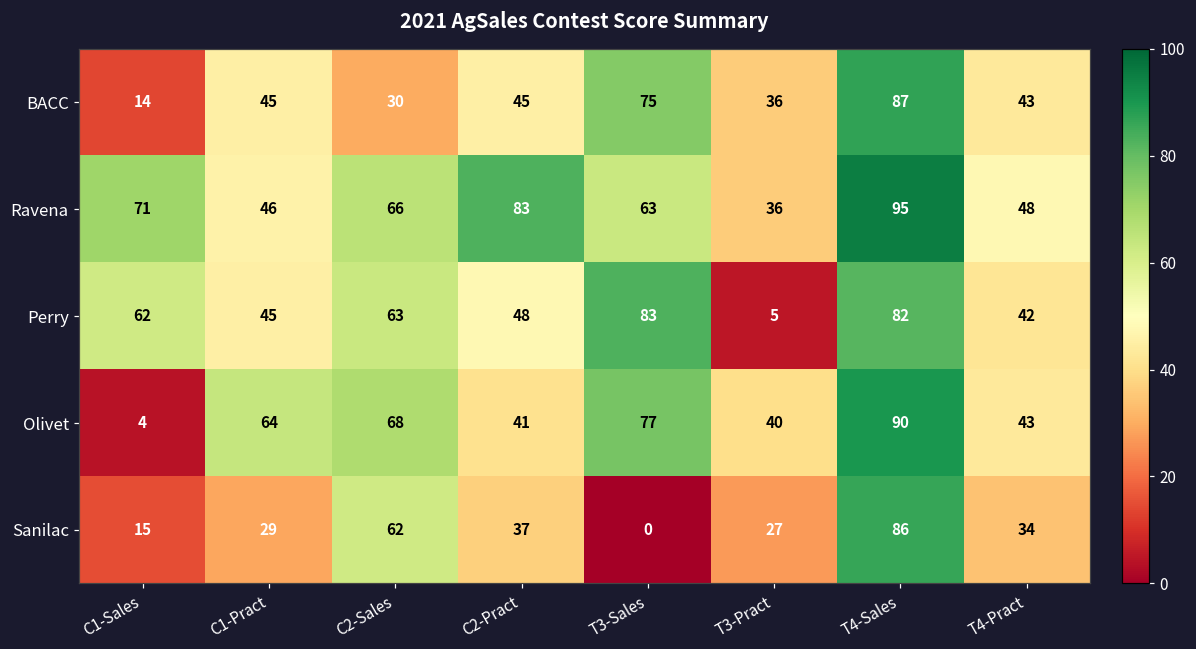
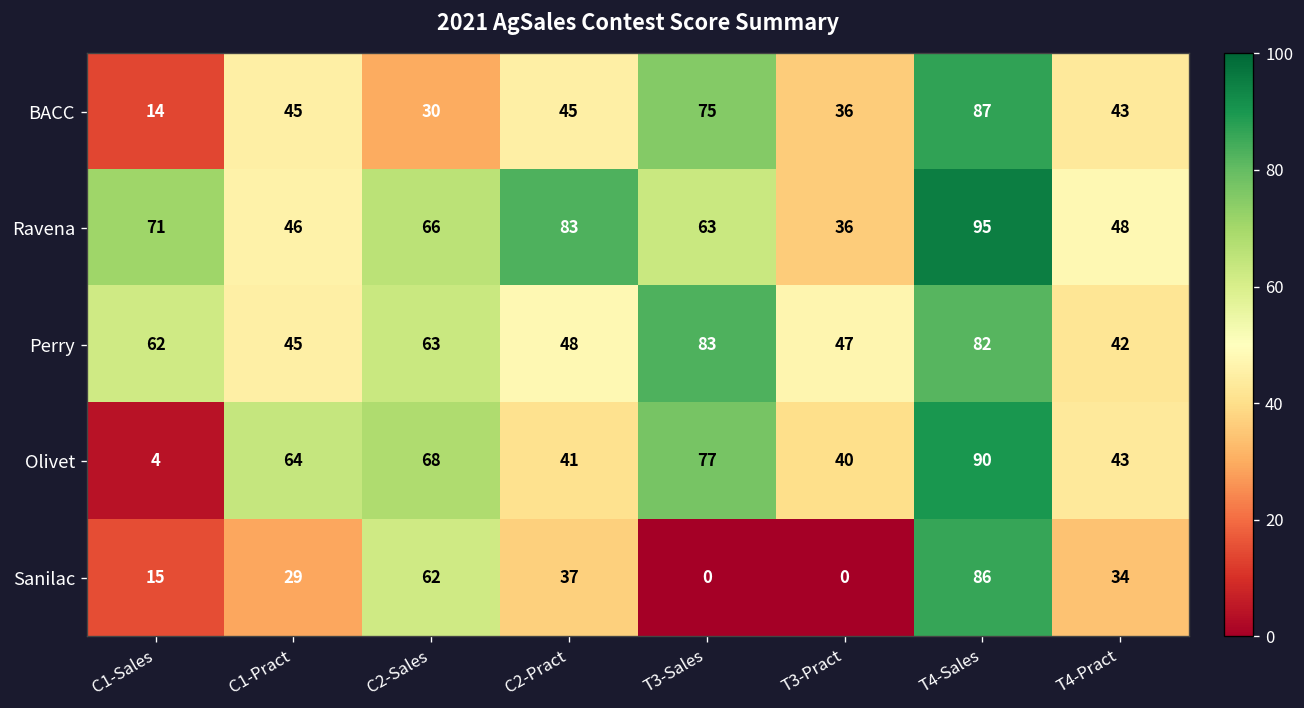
Perry, T3-Pract: 5 -> 47
Sanilac, T3-Pract: 27 -> 0
